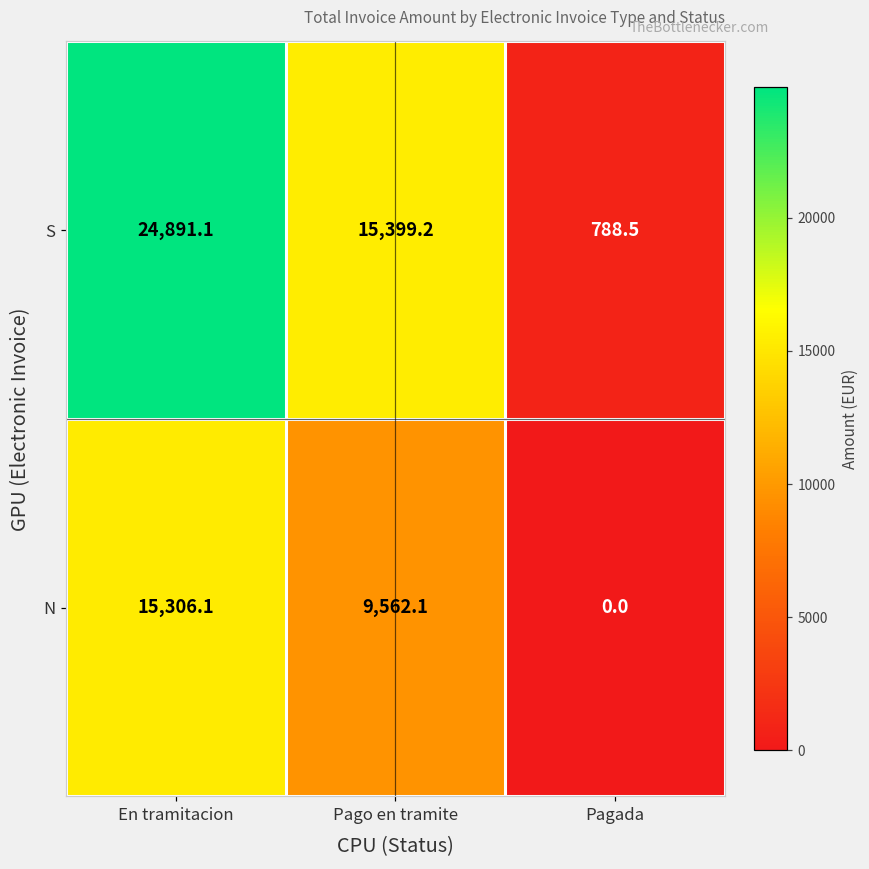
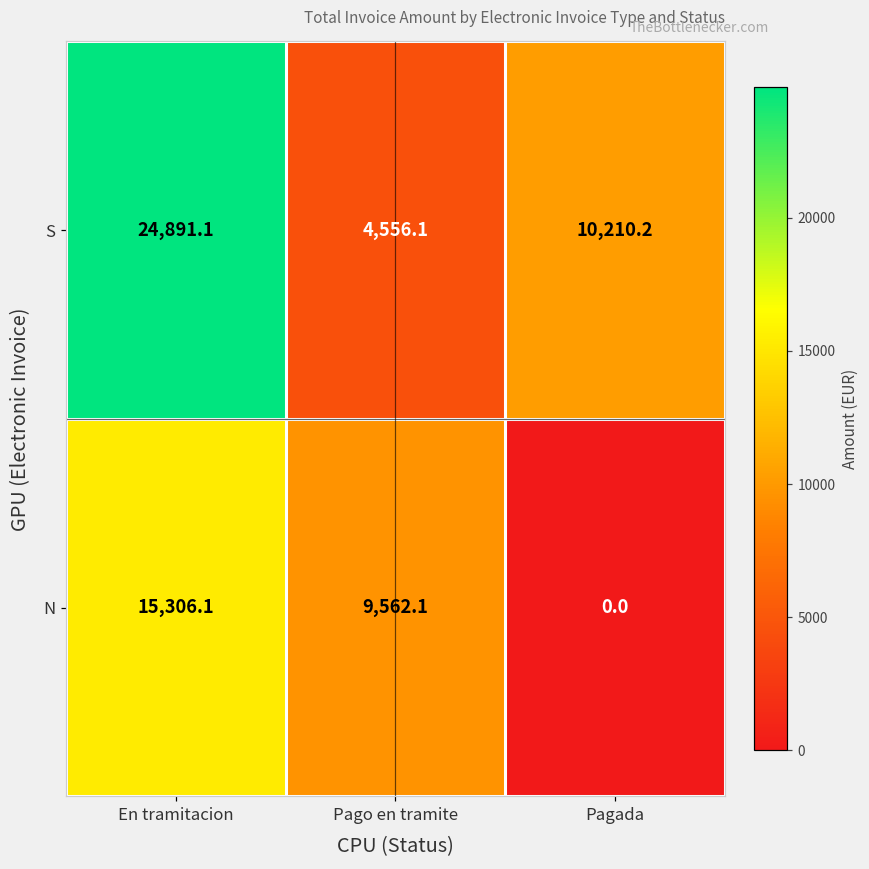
S, Pago en tramite: 15,399.2 -> 4,556.1
S, Pagada: 788.5 -> 10,210.2
